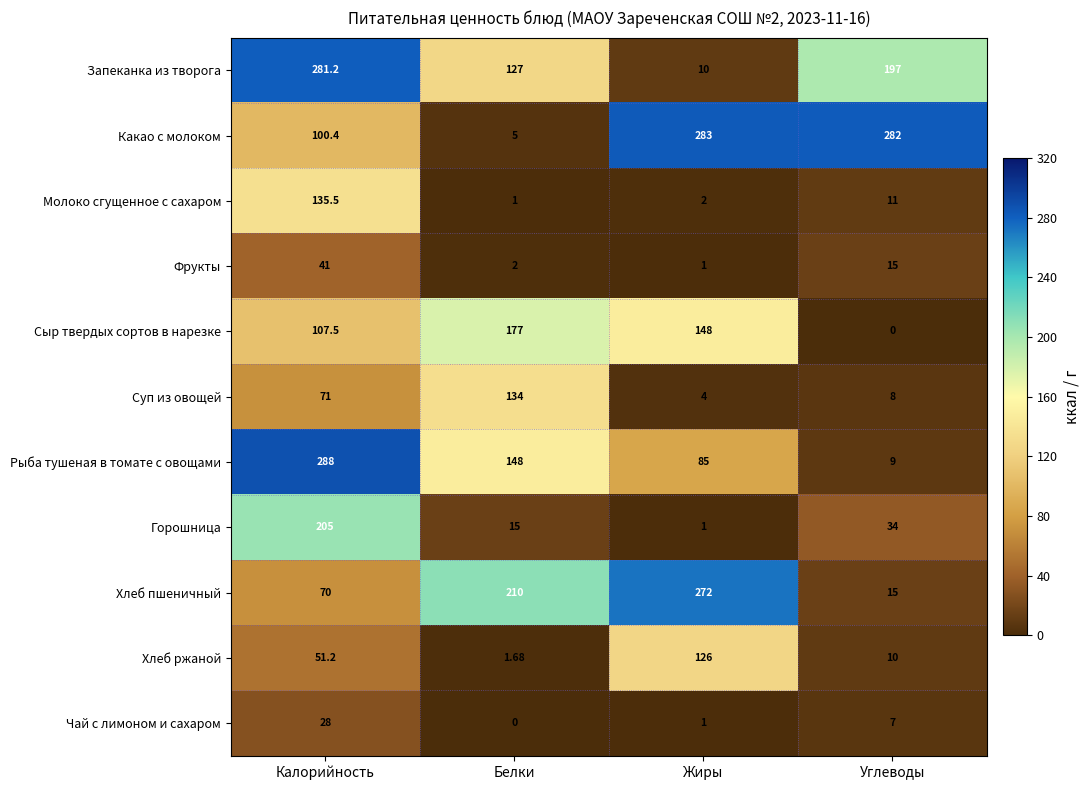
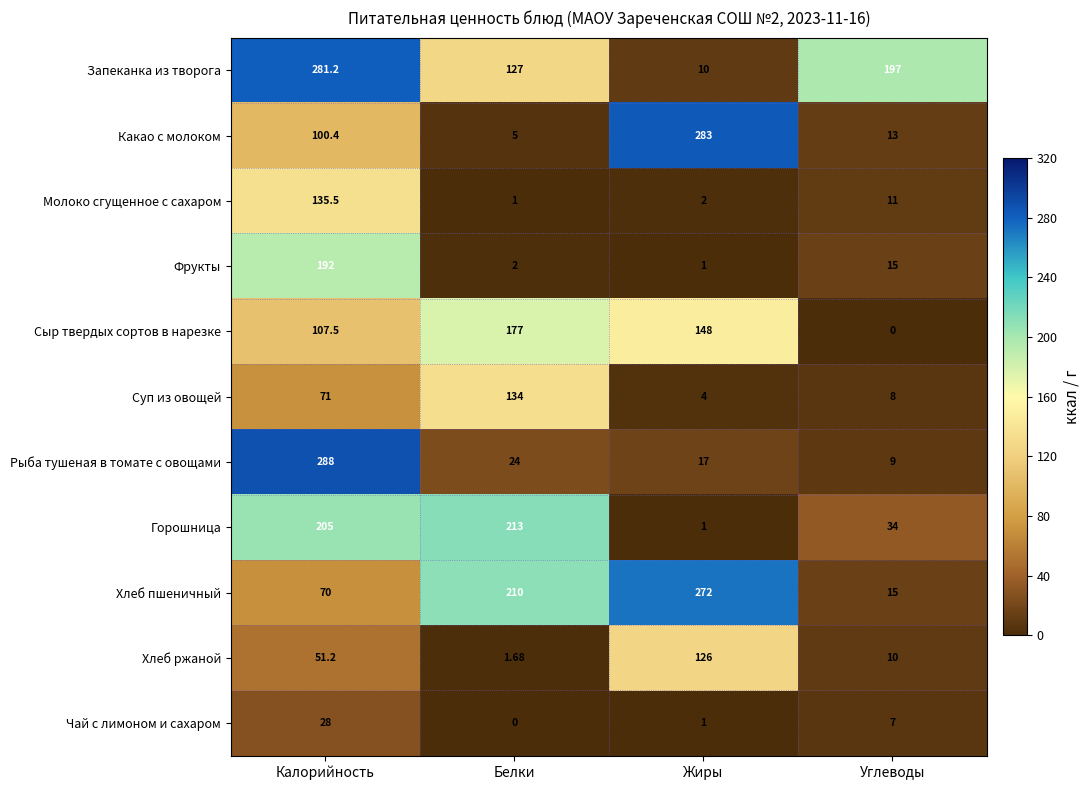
Какао с молоком, Углеводы: 282 -> 13
Фрукты, Калорийность: 41 -> 192
Рыба тушеная в томате с овощами, Белки: 148 -> 24
Рыба тушеная в томате с овощами, Жиры: 85 -> 17
Горошница, Белки: 15 -> 213
